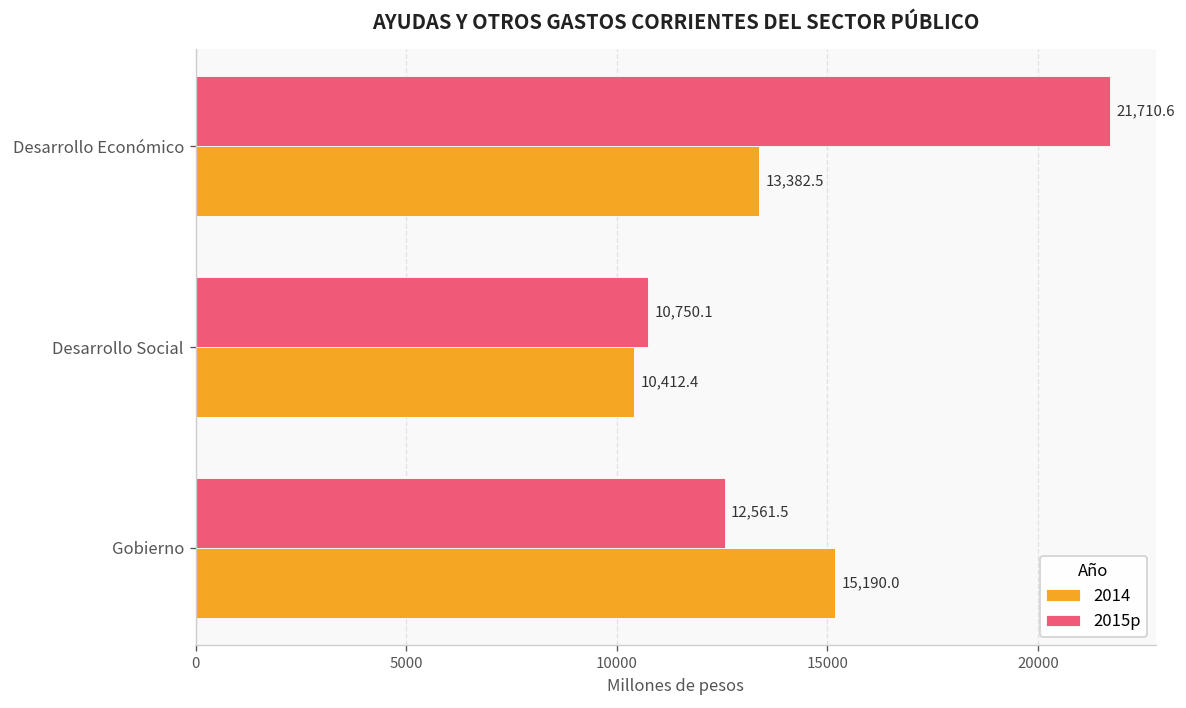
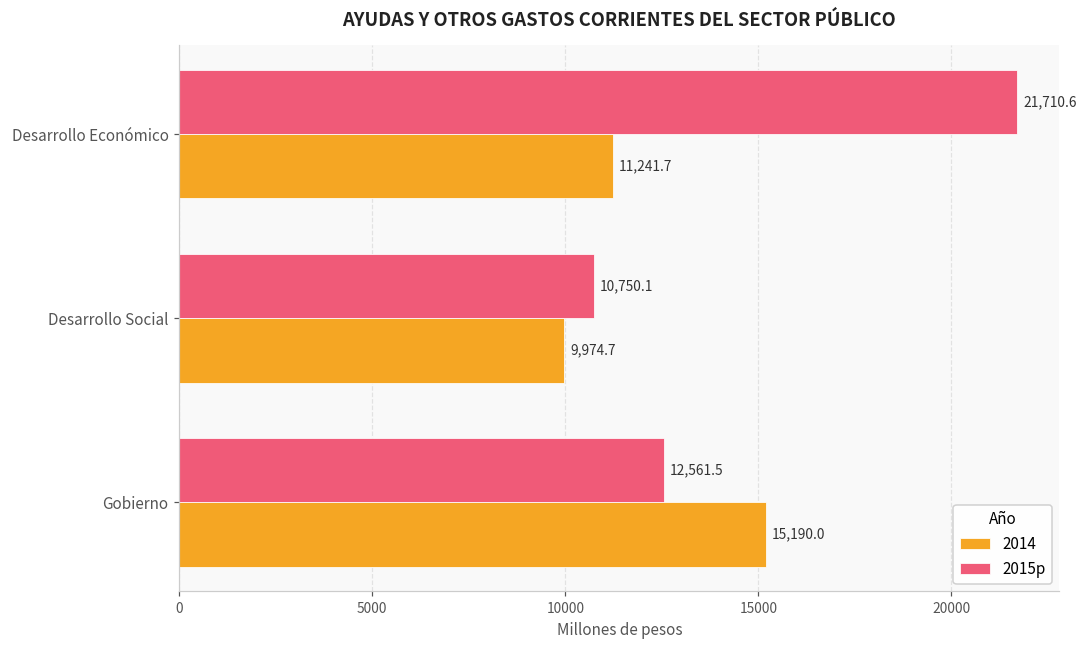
2014, Desarrollo Económico: 13,382.5 -> 11,241.7
2014, Desarrollo Social: 10,412.4 -> 9,974.7
